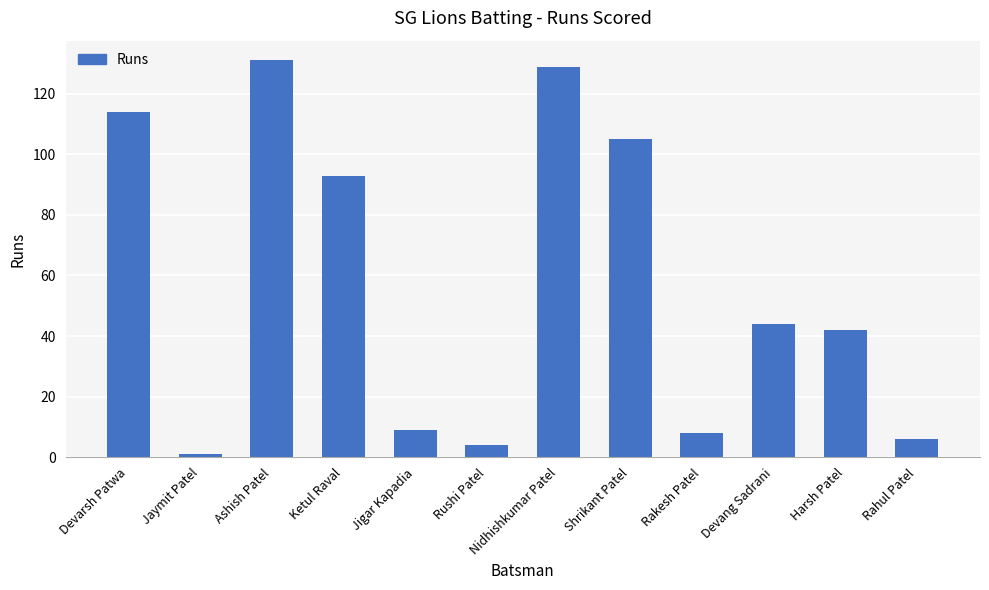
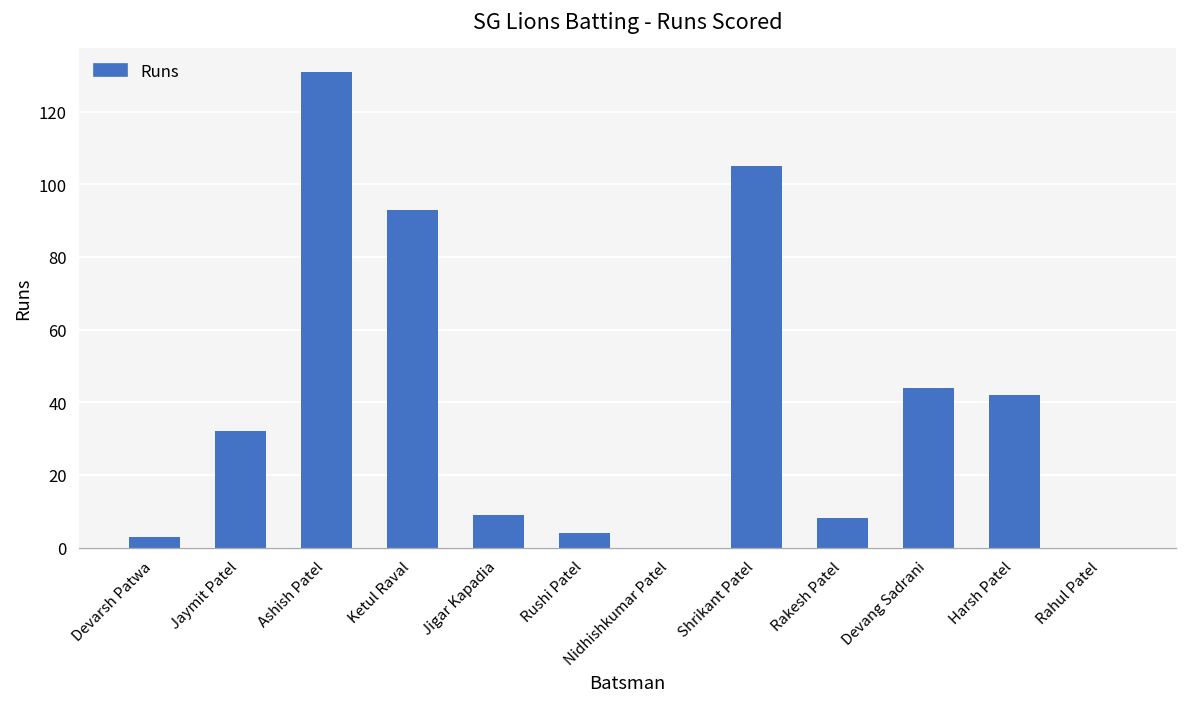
Devarsh Patwa: 114 -> 3
Jaymit Patel: 1 -> 32
Nidhishkumar Patel: 129 -> 0
Rahul Patel: 6 -> 0
